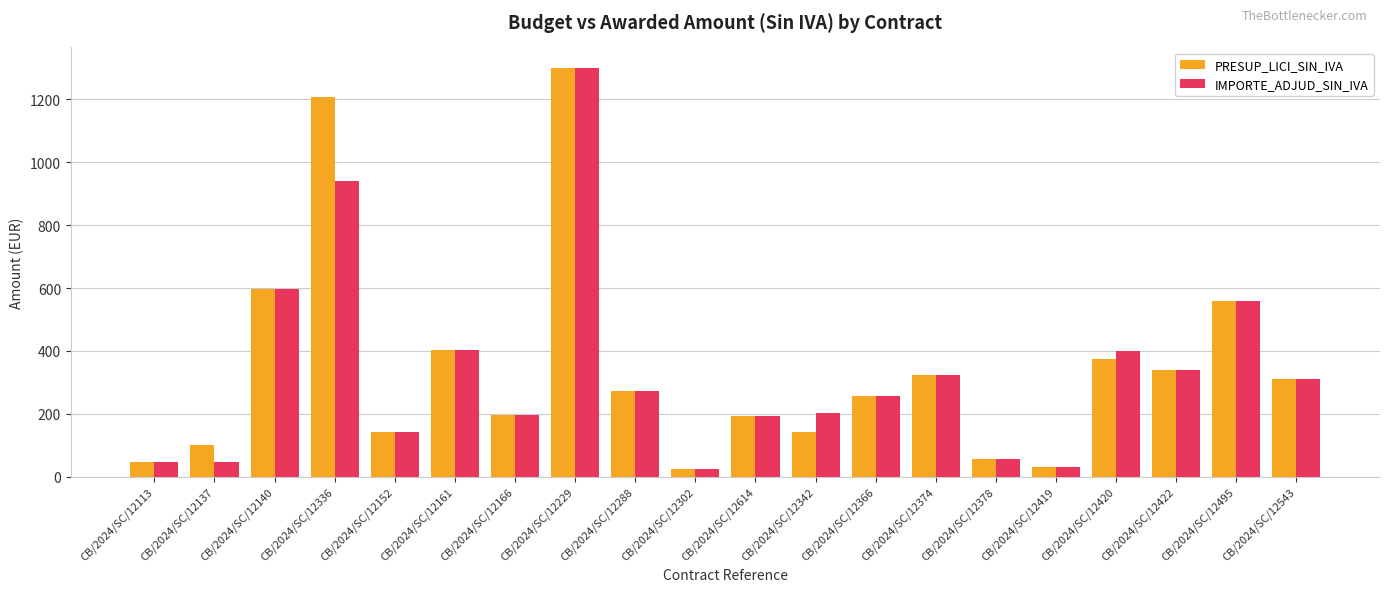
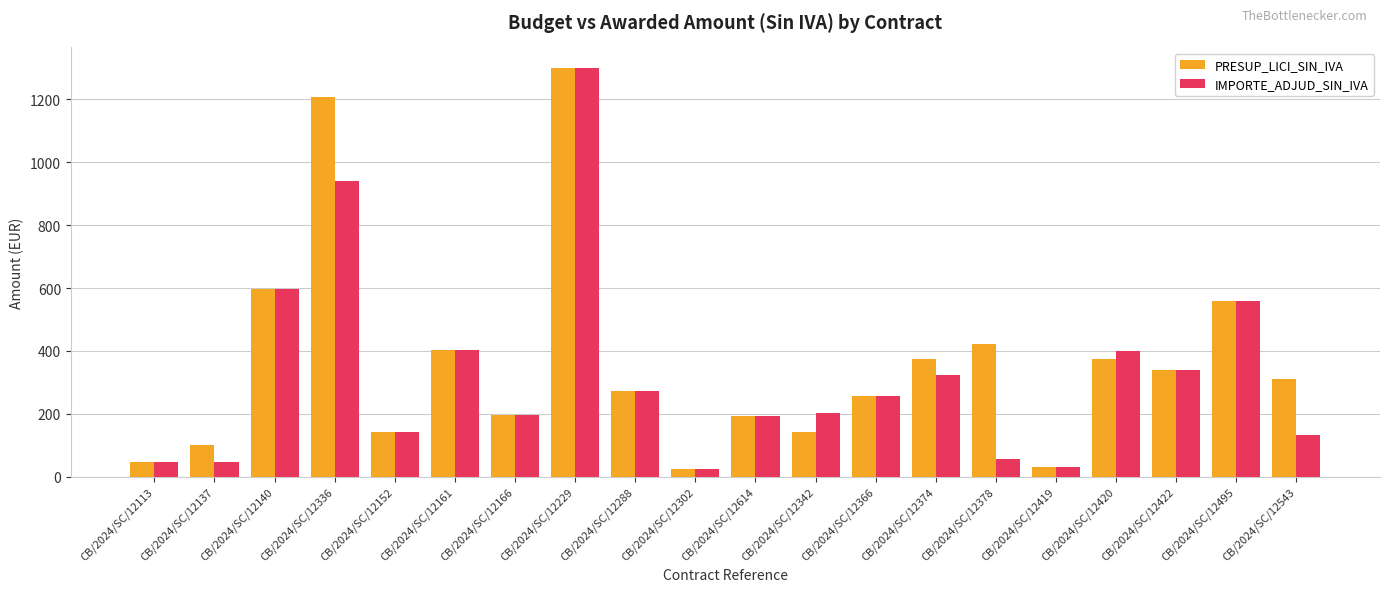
PRESUP_LICI_SIN_IVA, CB/2024/SC/12374: 320 -> 370
PRESUP_LICI_SIN_IVA, CB/2024/SC/12378: 60 -> 420
IMPORTE_ADJUD_SIN_IVA, CB/2024/SC/12543: 310 -> 130
